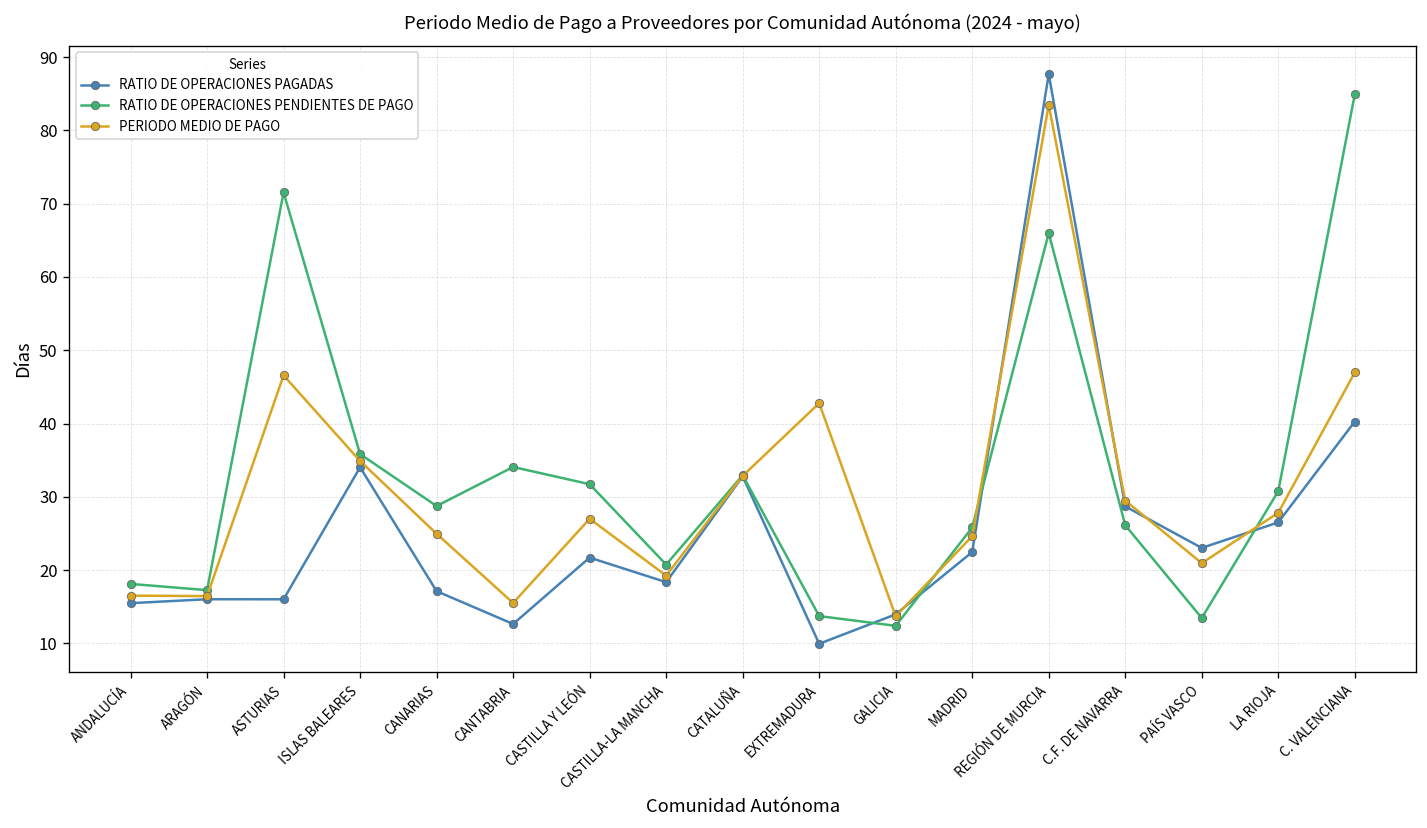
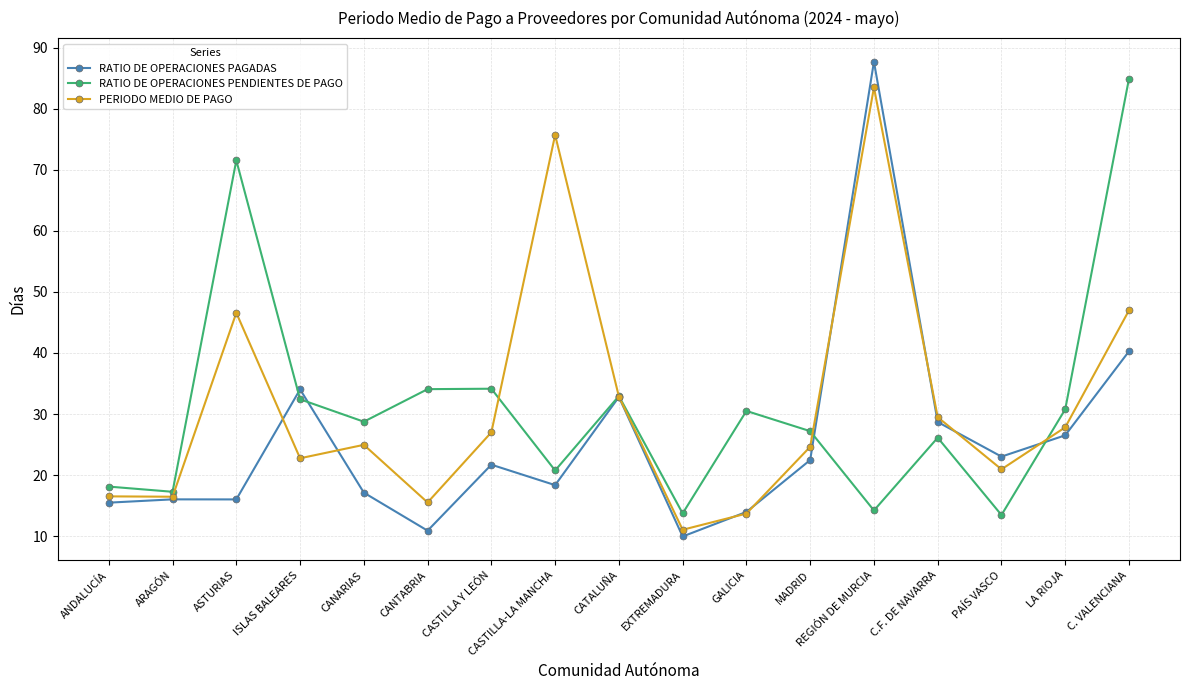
RATIO DE OPERACIONES PENDIENTES DE PAGO, ISLAS BALEARES: 36 -> 32
PERIODO MEDIO DE PAGO, ISLAS BALEARES: 35 -> 23
RATIO DE OPERACIONES PAGADAS, CANTABRIA: 13 -> 11
RATIO DE OPERACIONES PENDIENTES DE PAGO, CASTILLA Y LEÓN: 32 -> 34
PERIODO MEDIO DE PAGO, CASTILLA-LA MANCHA: 19 -> 76
PERIODO MEDIO DE PAGO, EXTREMADURA: 43 -> 11
RATIO DE OPERACIONES PENDIENTES DE PAGO, GALICIA: 12 -> 31
RATIO DE OPERACIONES PENDIENTES DE PAGO, MADRID: 26 -> 27
RATIO DE OPERACIONES PENDIENTES DE PAGO, REGIÓN DE MURCIA: 66 -> 14
